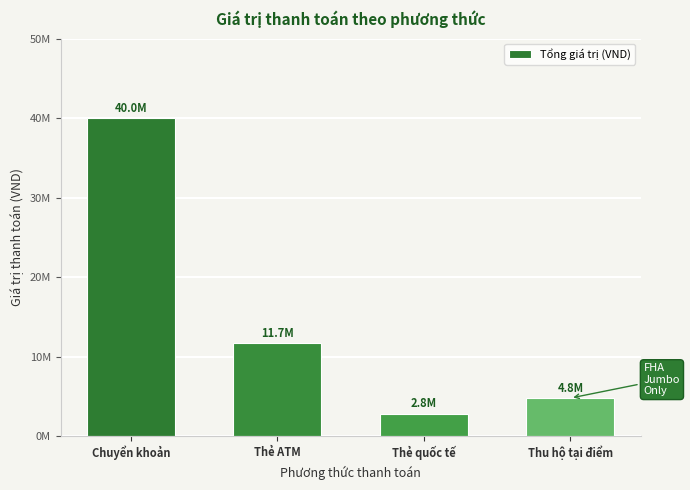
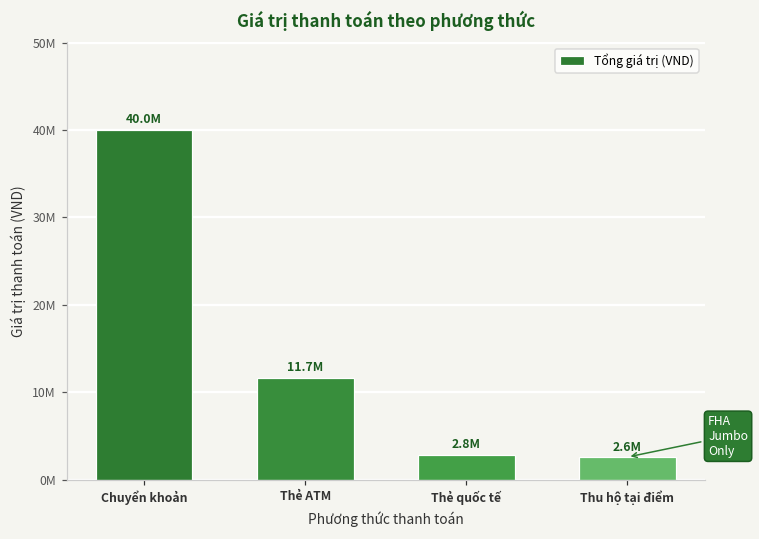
Thu hộ tại điểm: 4.8M -> 2.6M
